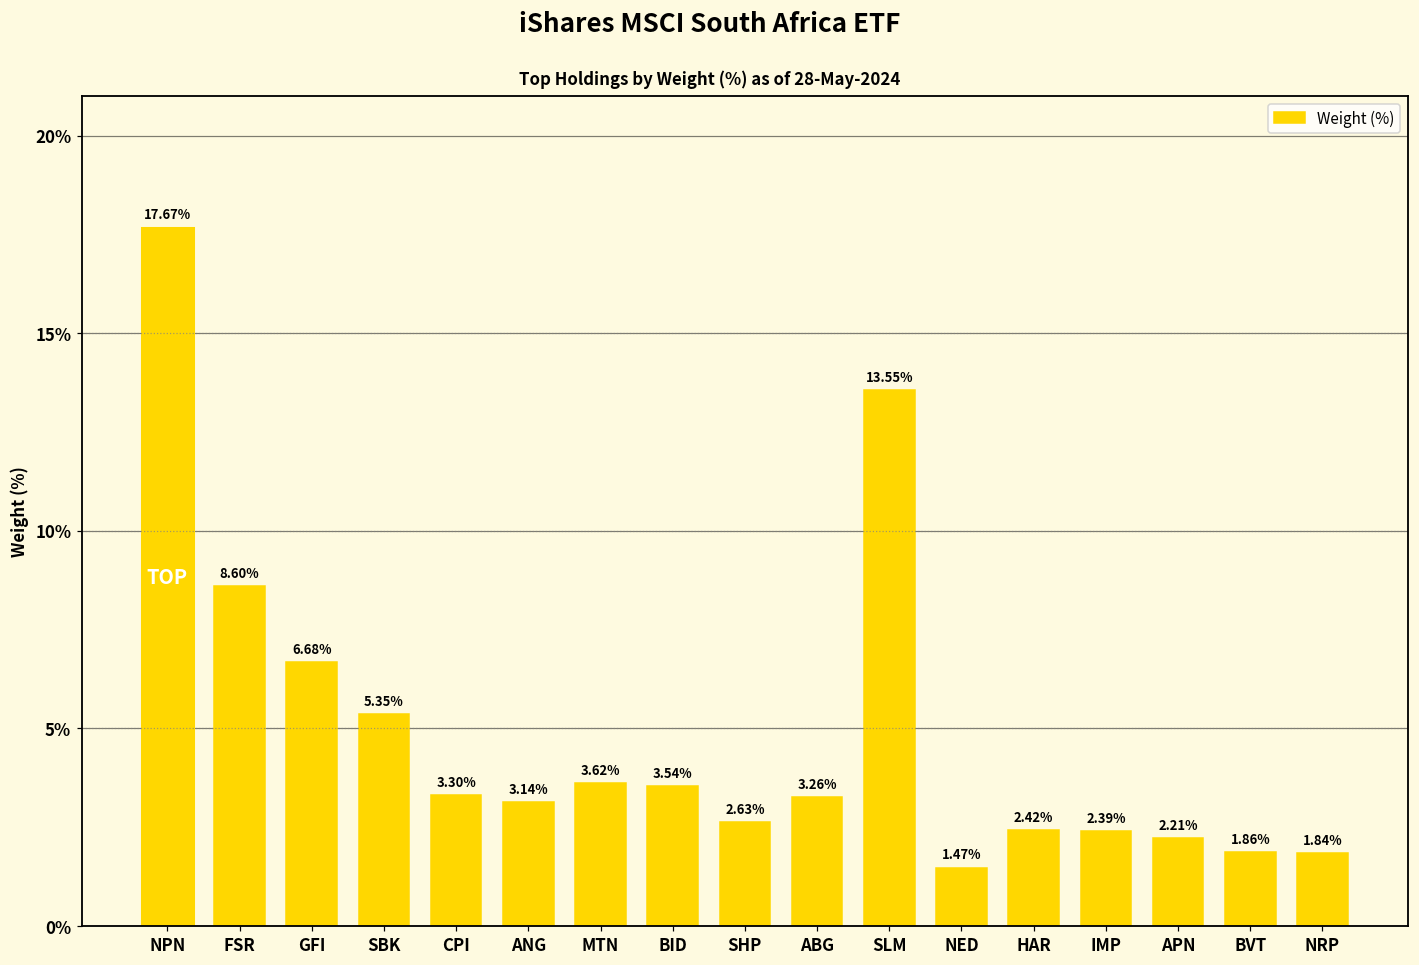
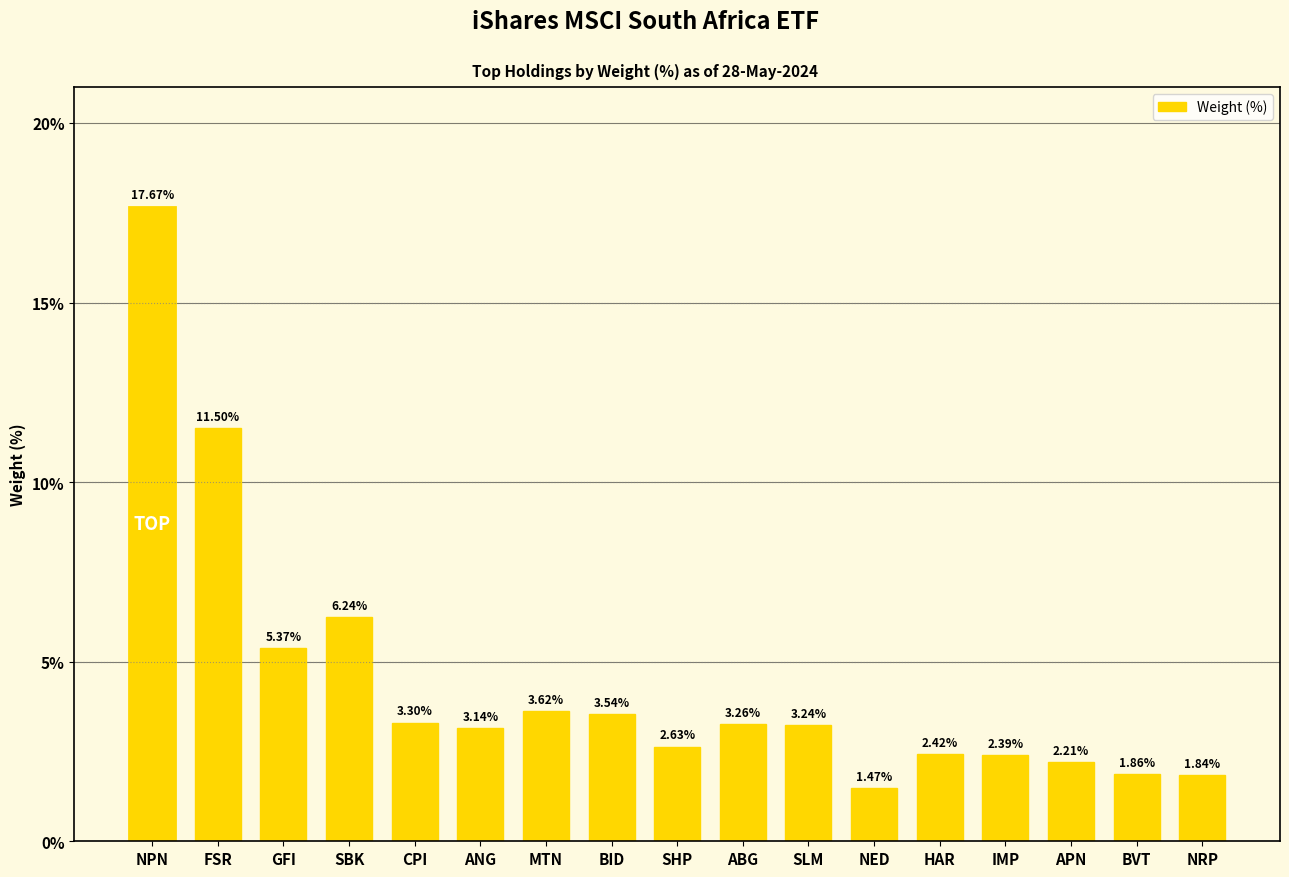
FSR: 8.60% -> 11.50%
GFI: 6.68% -> 5.37%
SBK: 5.35% -> 6.24%
SLM: 13.55% -> 3.24%
